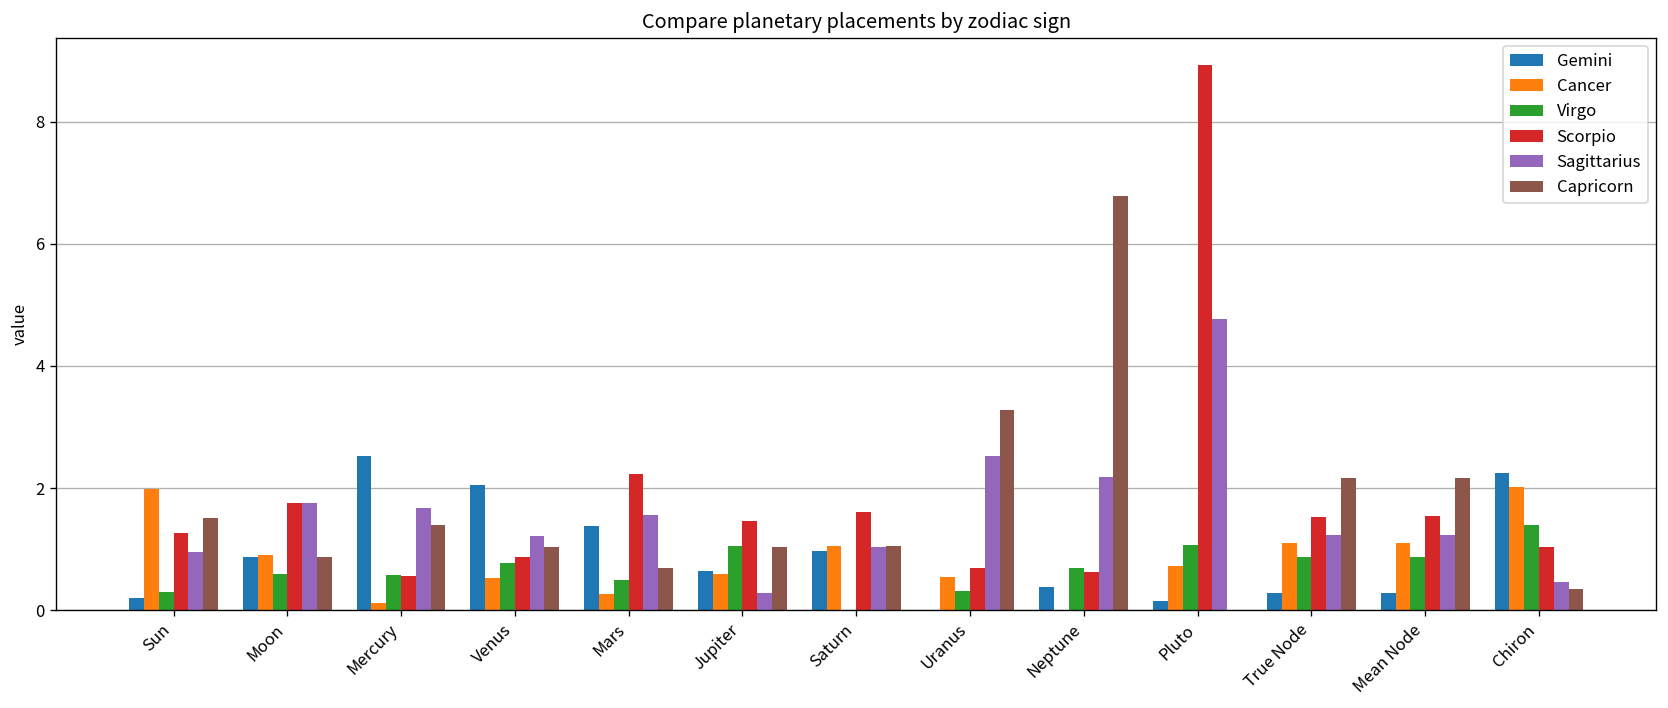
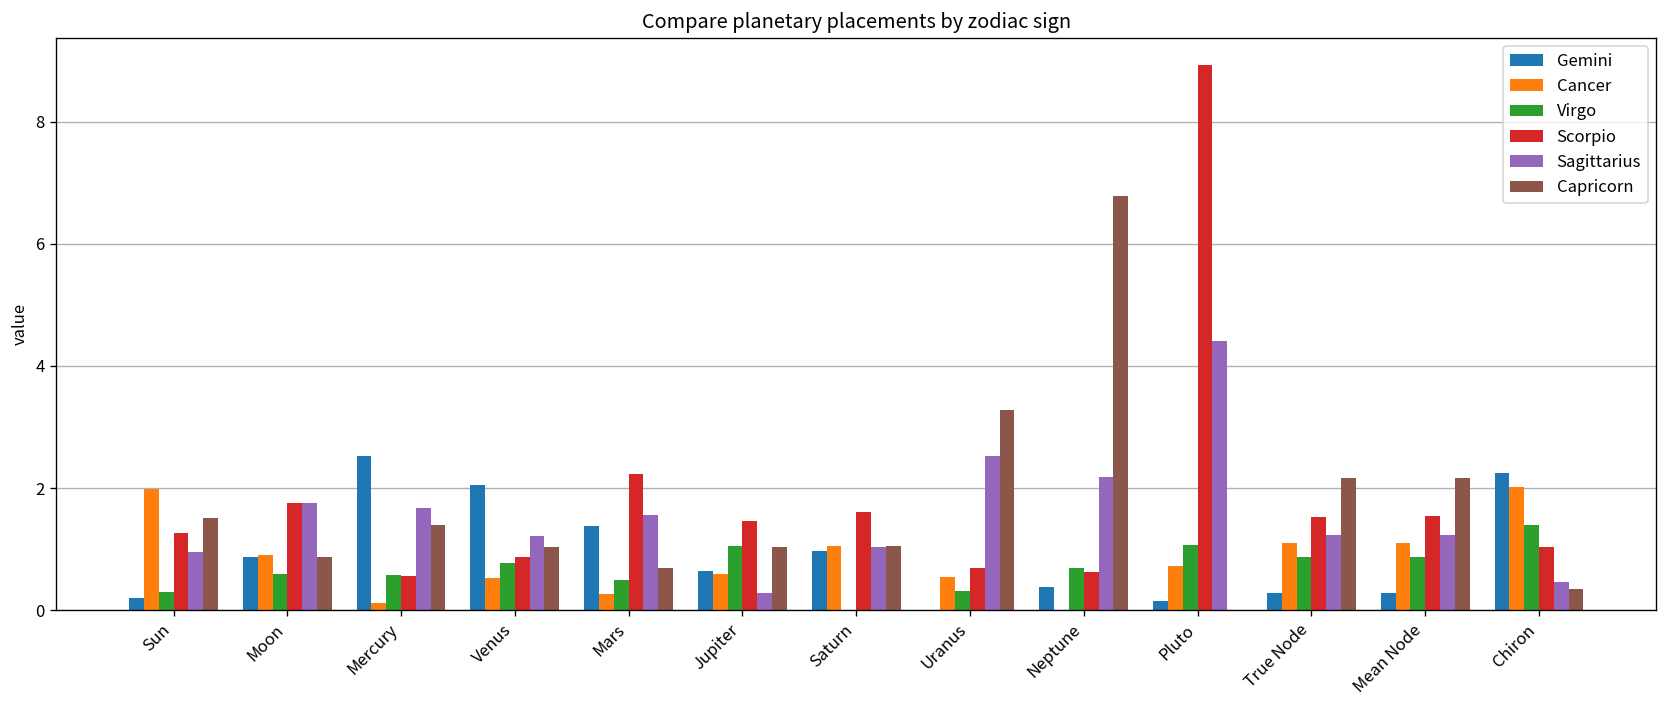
Sagittarius, Pluto: 4.8 -> 4.4
